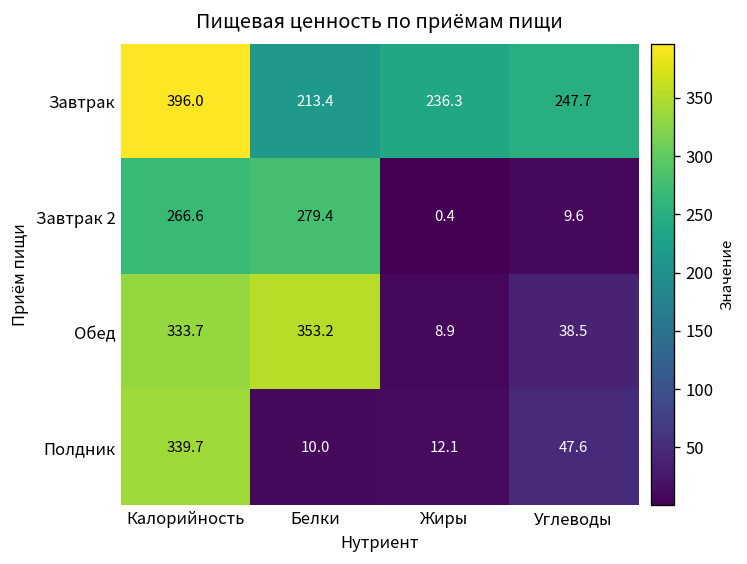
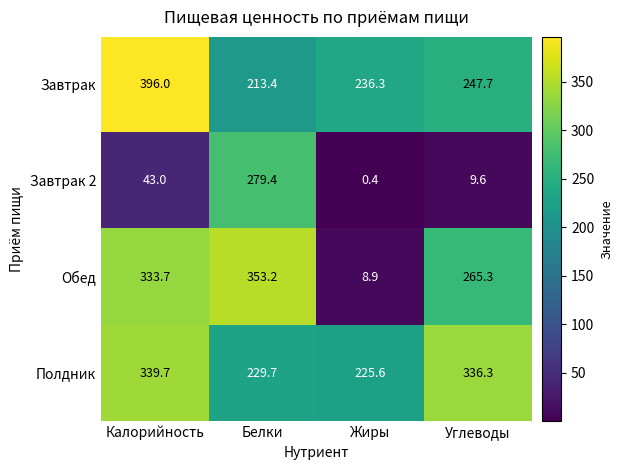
Завтрак 2, Калорийность: 266.6 -> 43.0
Обед, Углеводы: 38.5 -> 265.3
Полдник, Белки: 10.0 -> 229.7
Полдник, Жиры: 12.1 -> 225.6
Полдник, Углеводы: 47.6 -> 336.3
